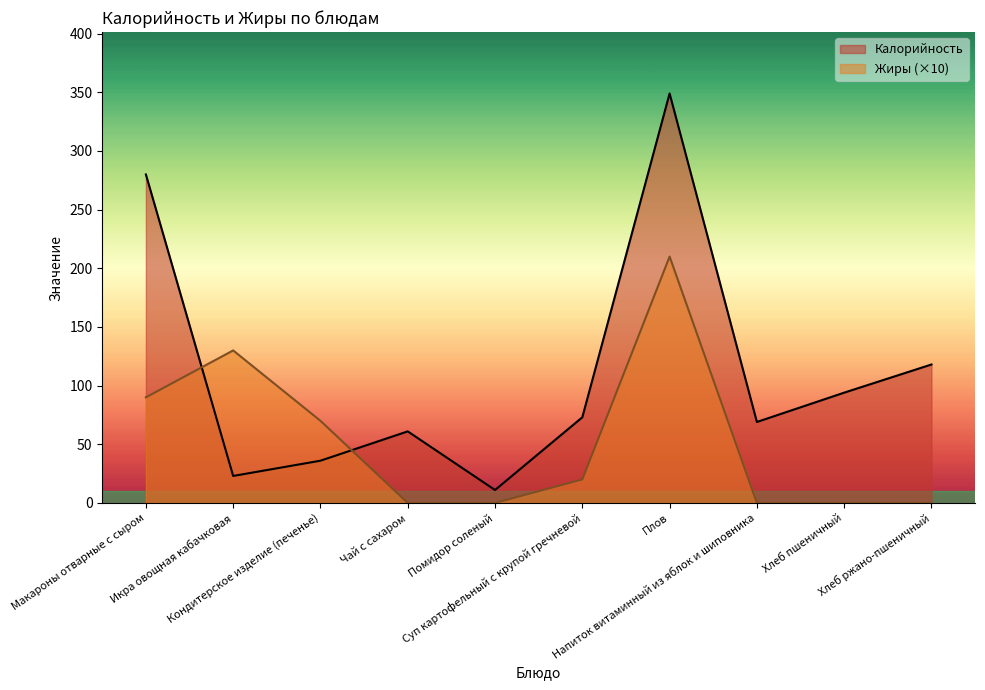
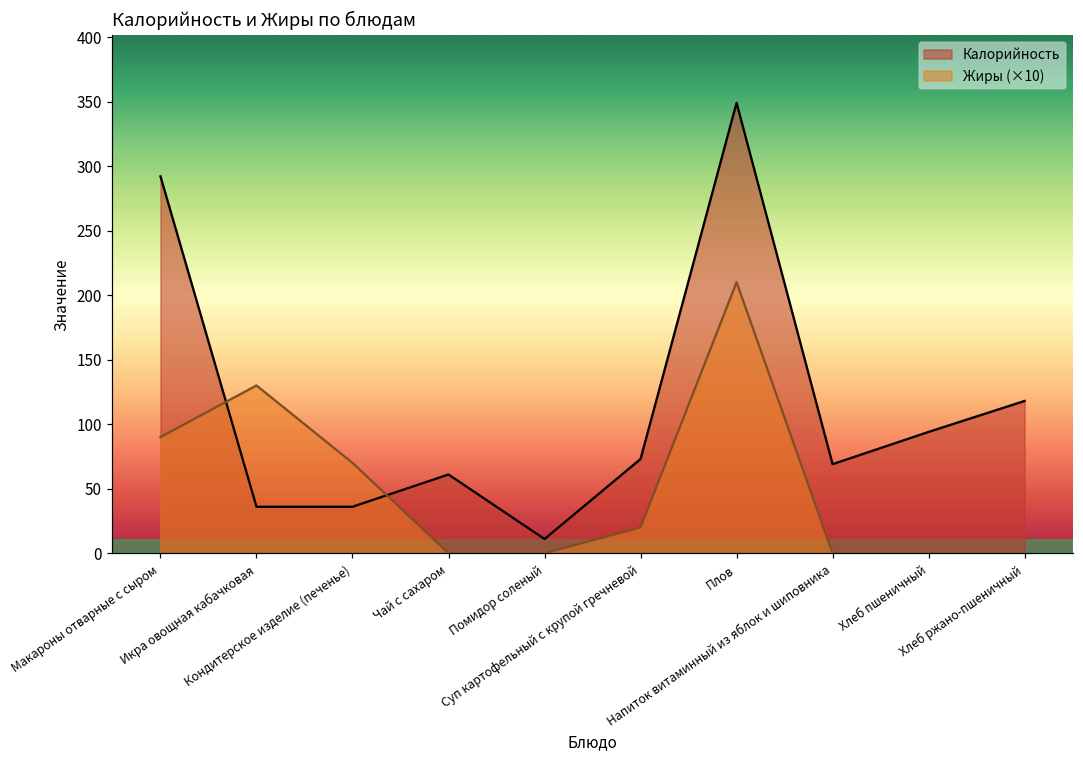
Калорийность, Макароны отварные с сыром: 280 -> 292
Калорийность, Икра овощная кабачковая: 23 -> 36
